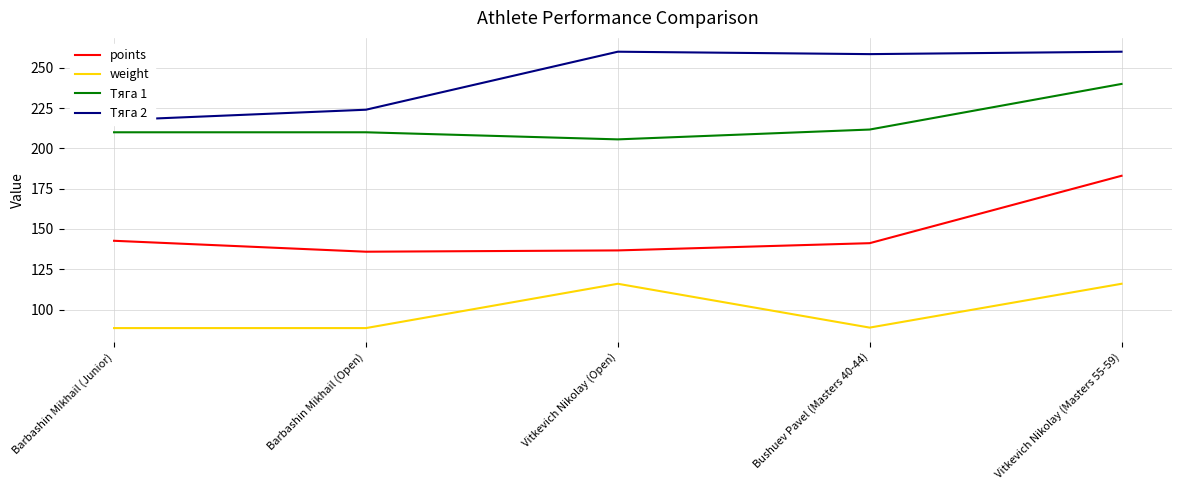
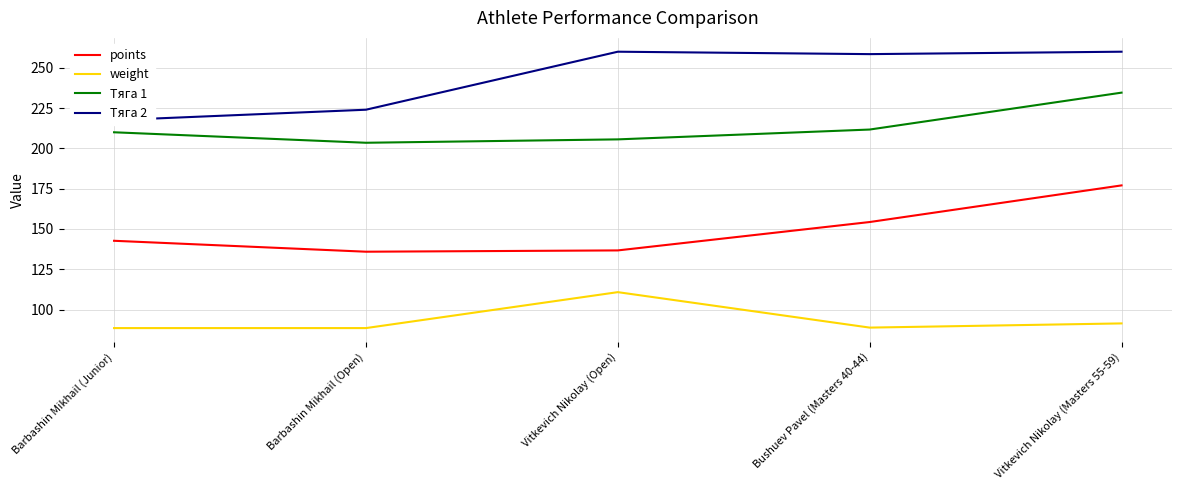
Тяга 1, Barbashin Mikhail (Open): 210 -> 204
weight, Vitkevich Nikolay (Open): 116 -> 111
points, Bushuev Pavel (Masters 40-44): 141 -> 154
points, Vitkevich Nikolay (Masters 55-59): 183 -> 177
weight, Vitkevich Nikolay (Masters 55-59): 116 -> 91
Тяга 1, Vitkevich Nikolay (Masters 55-59): 240 -> 235
